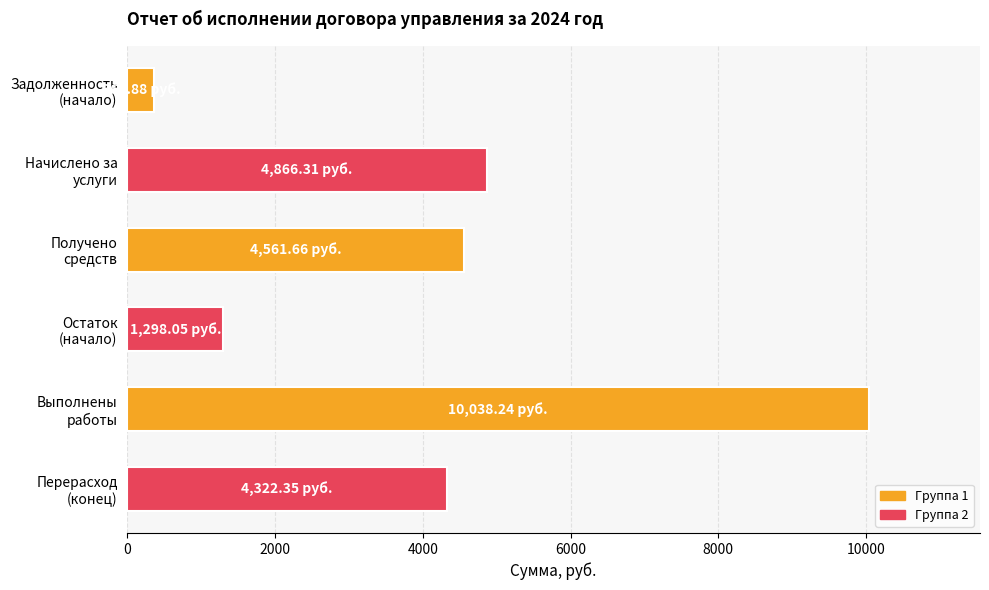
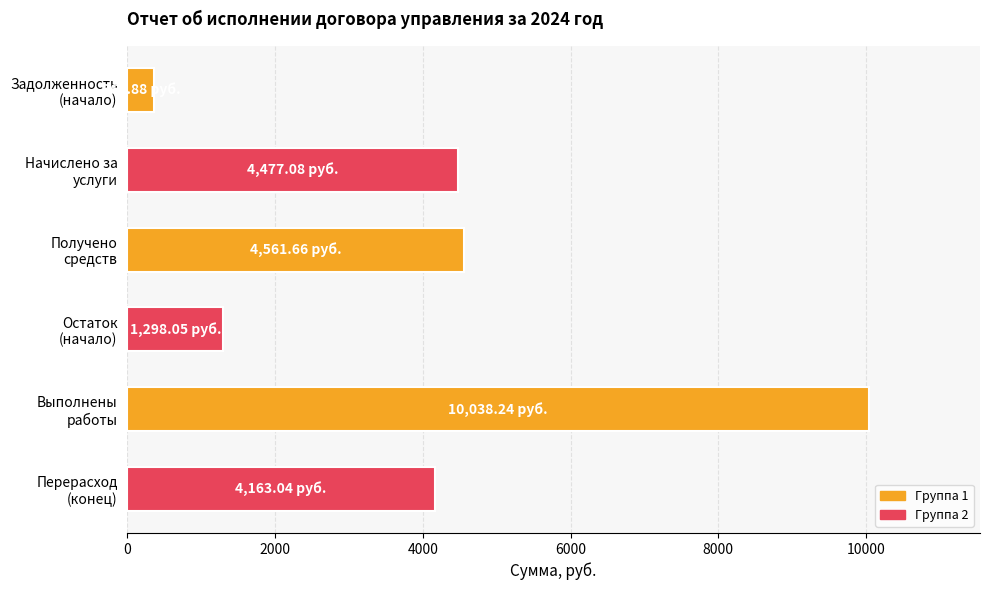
Начислено за услуги: 4,866.31 -> 4,477.08
Перерасход (конец): 4,322.35 -> 4,163.04
